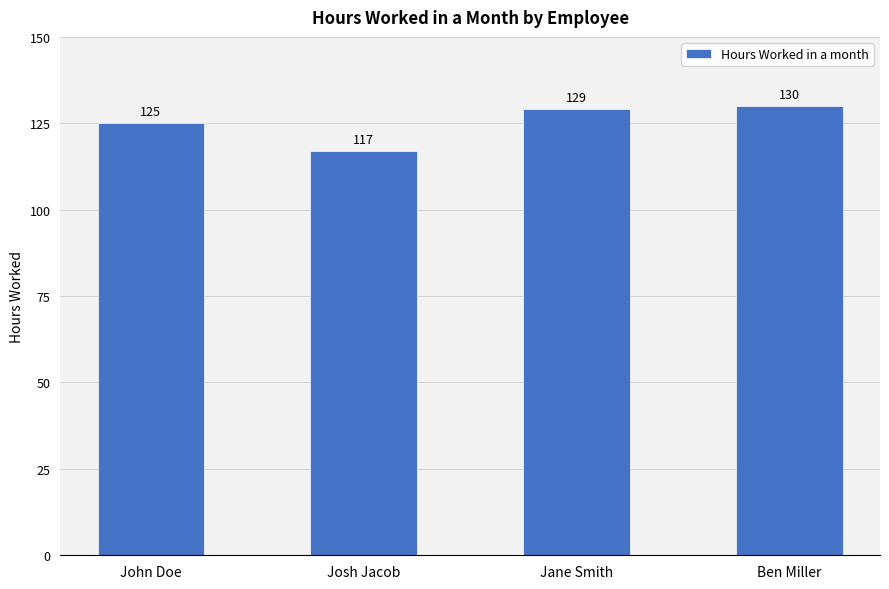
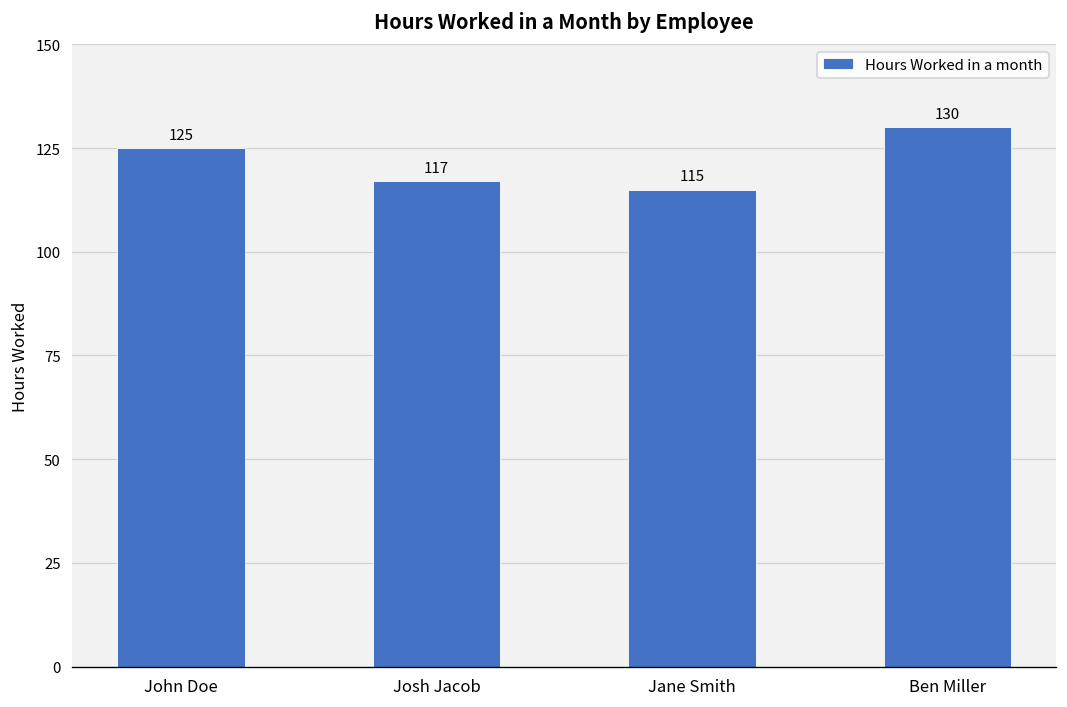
Jane Smith: 129 -> 115
